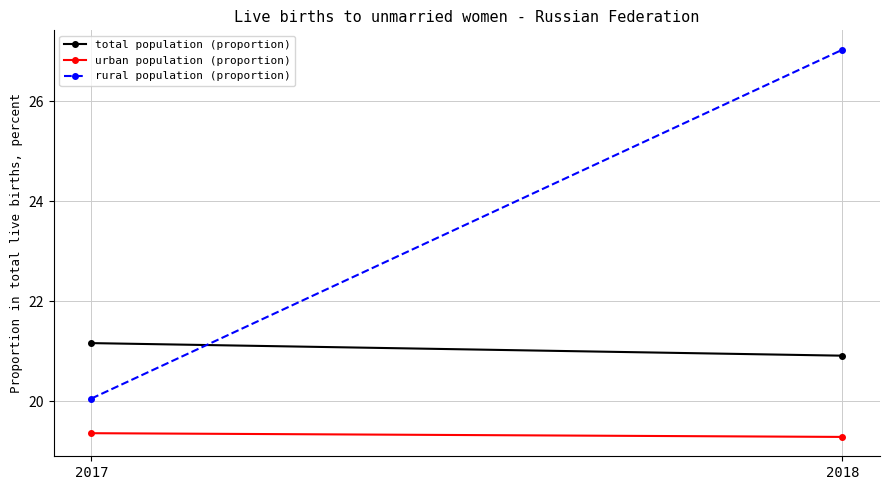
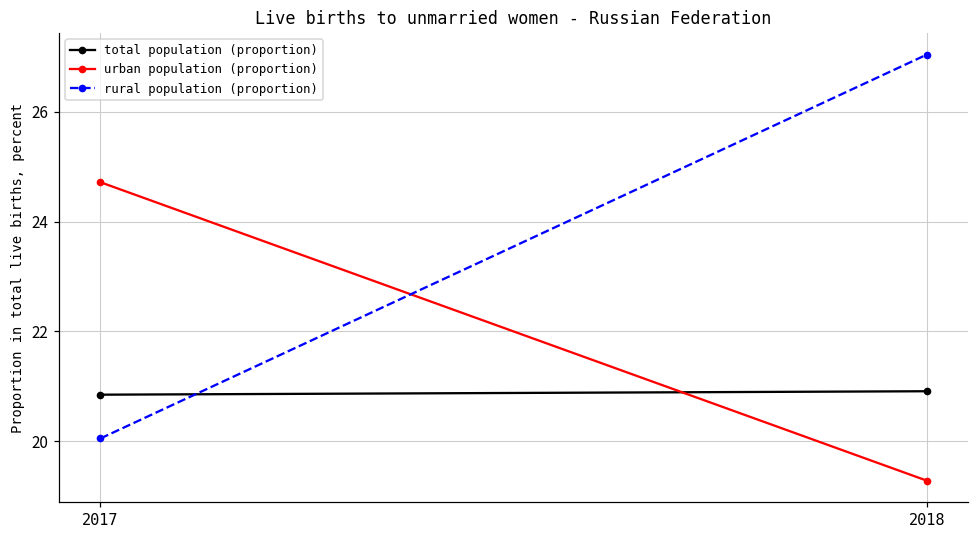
total population (proportion), 2017: 21.2 -> 20.9
urban population (proportion), 2017: 19.4 -> 24.7
